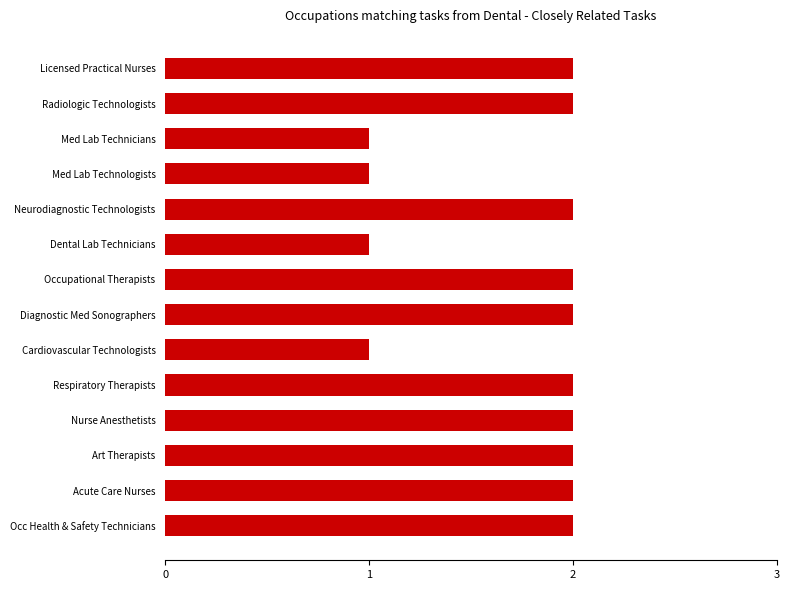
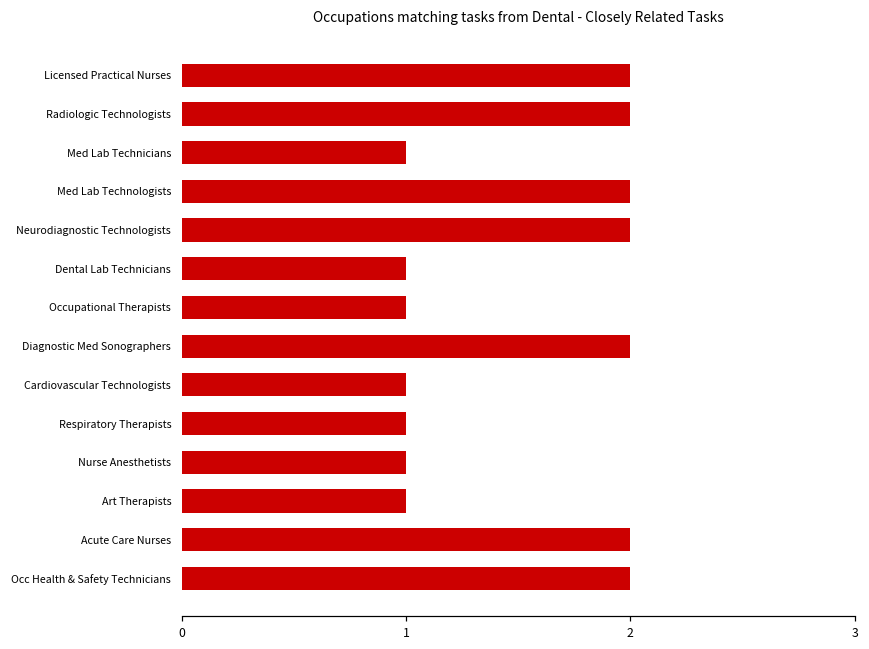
Med Lab Technologists: 1 -> 2
Occupational Therapists: 2 -> 1
Respiratory Therapists: 2 -> 1
Nurse Anesthetists: 2 -> 1
Art Therapists: 2 -> 1
